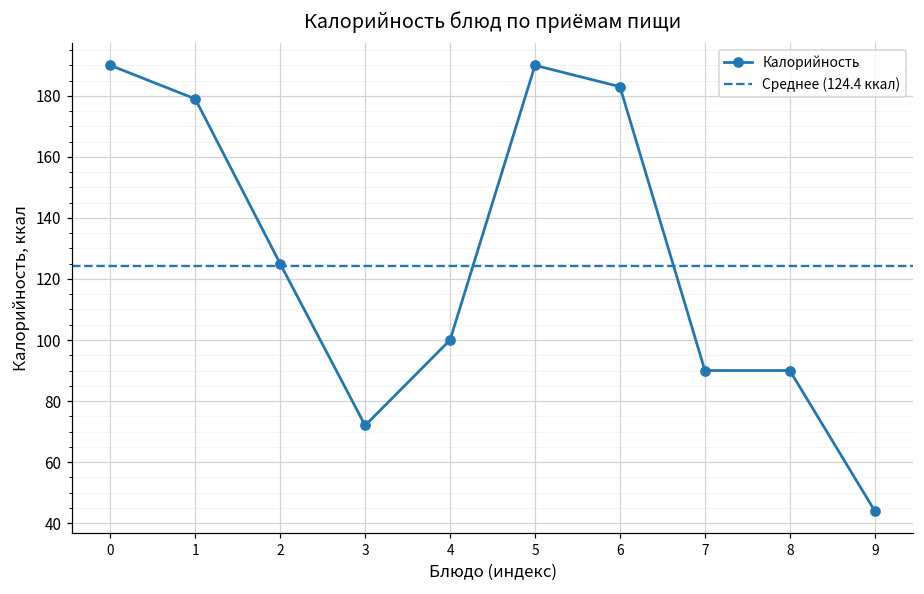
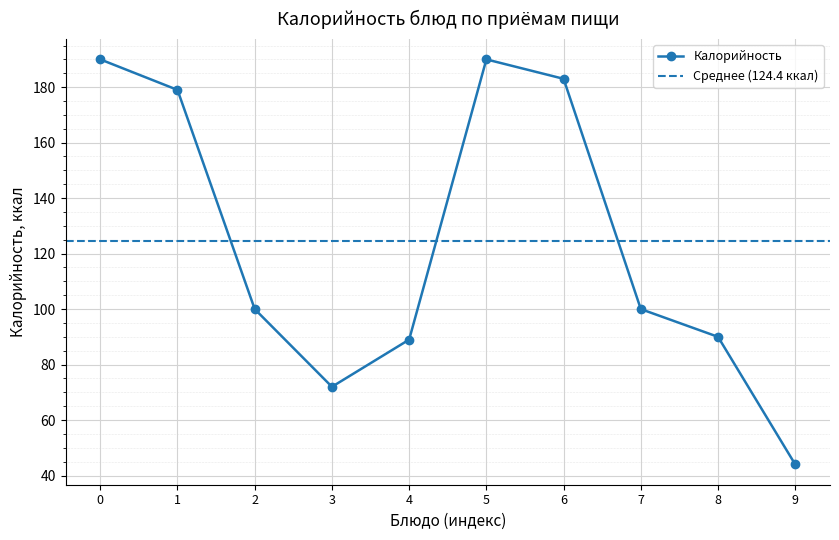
2: 125 -> 100
4: 100 -> 89
7: 90 -> 100
